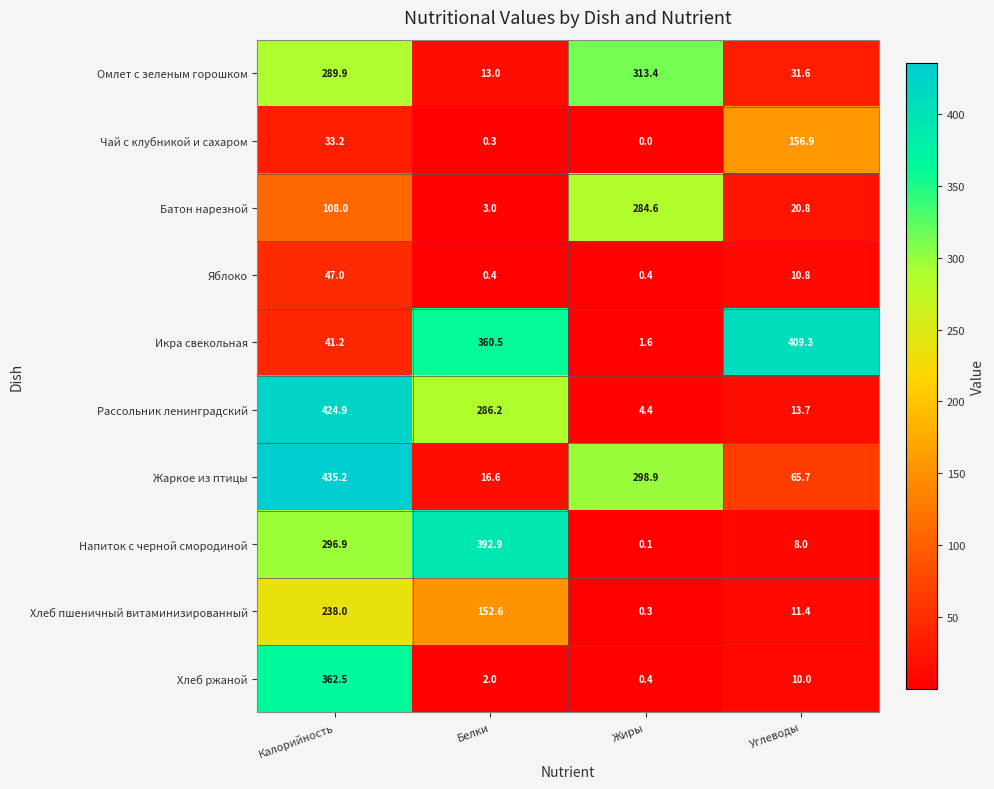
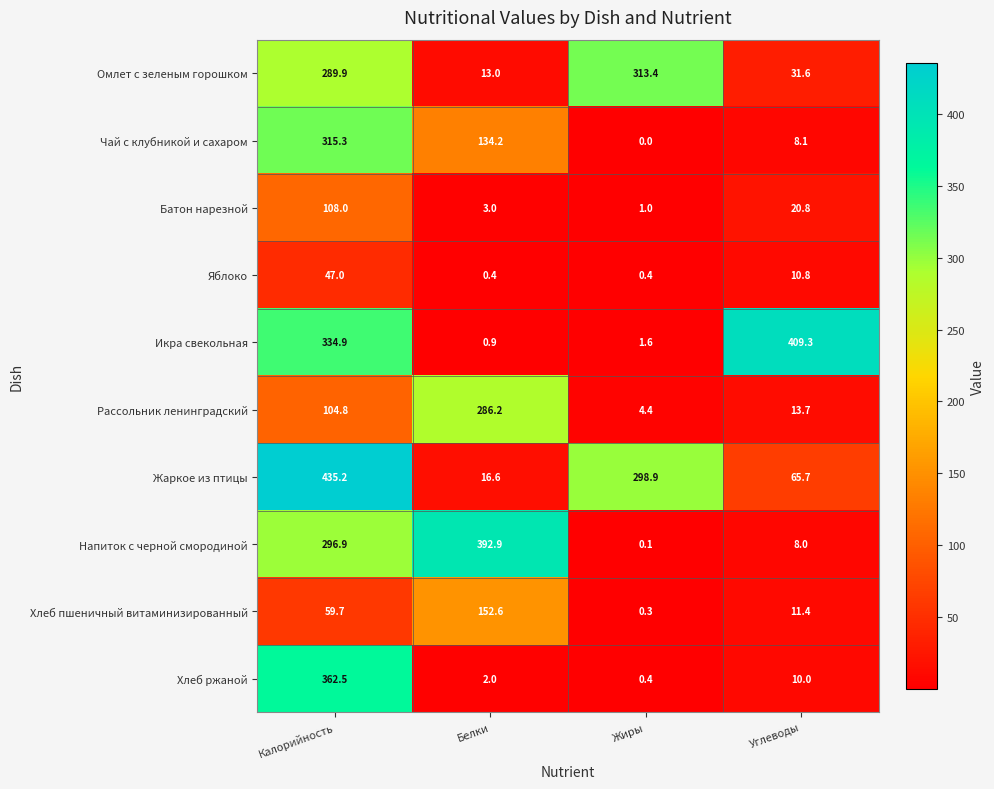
Чай с клубникой и сахаром, Калорийность: 33.2 -> 315.3
Чай с клубникой и сахаром, Белки: 0.3 -> 134.2
Чай с клубникой и сахаром, Углеводы: 156.9 -> 8.1
Батон нарезной, Жиры: 284.6 -> 1.0
Икра свекольная, Калорийность: 41.2 -> 334.9
Икра свекольная, Белки: 360.5 -> 0.9
Рассольник ленинградский, Калорийность: 424.9 -> 104.8
Хлеб пшеничный витаминизированный, Калорийность: 238.0 -> 59.7
